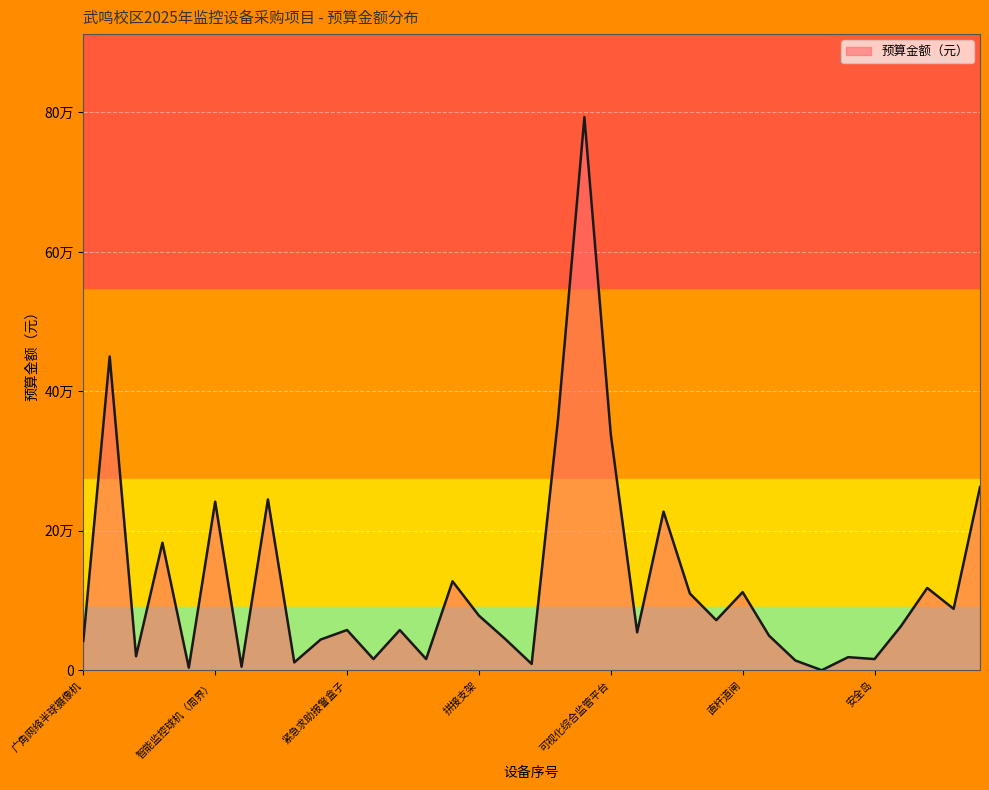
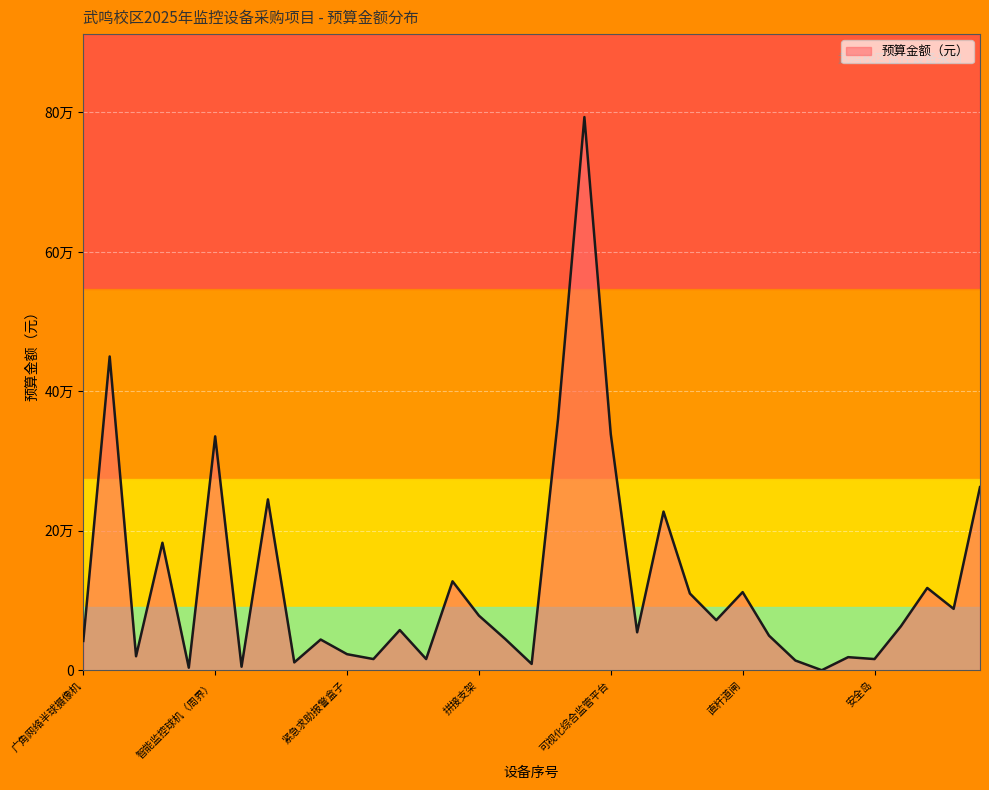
智能监控球机（周界）: 24万 -> 34万
紧急求助报警盒子: 6万 -> 2万
